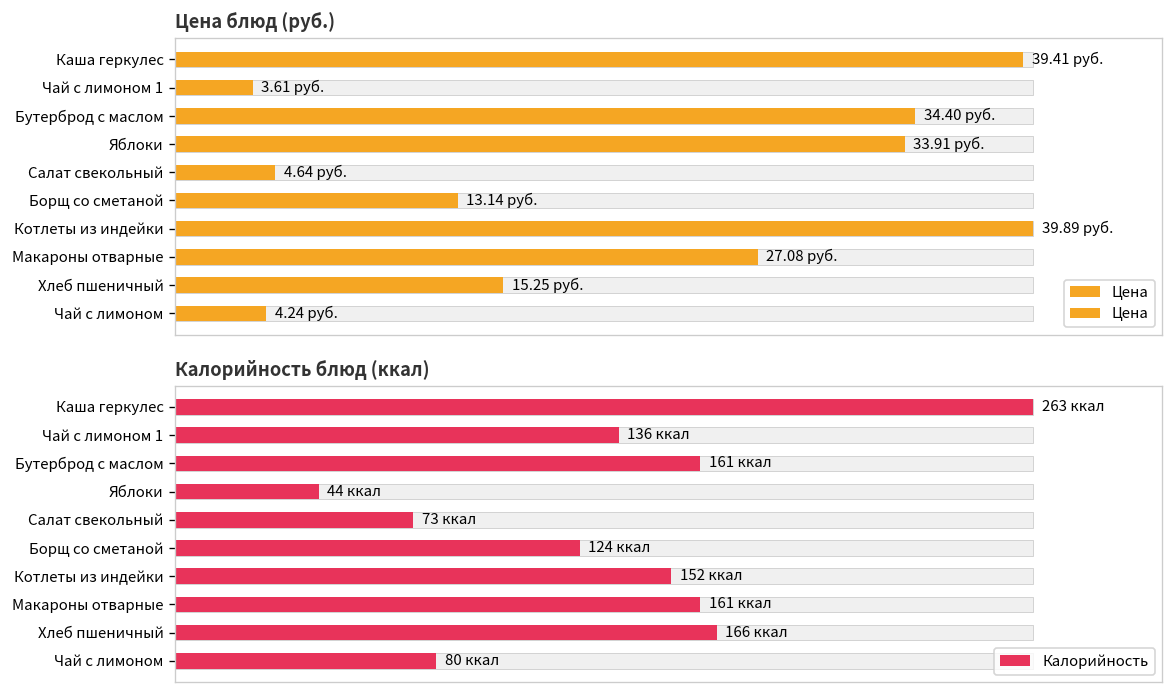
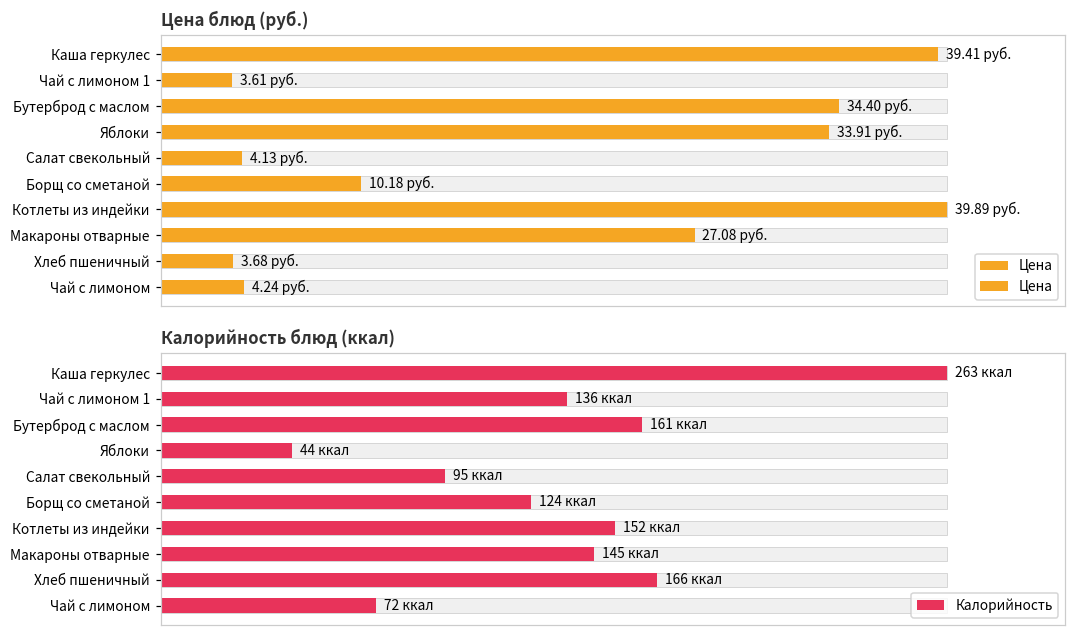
Цена блюд (руб.), Цена, Салат свекольный: 4.64 -> 4.13
Цена блюд (руб.), Цена, Борщ со сметаной: 13.14 -> 10.18
Цена блюд (руб.), Цена, Хлеб пшеничный: 15.25 -> 3.68
Калорийность блюд (ккал), Калорийность, Салат свекольный: 73 -> 95
Калорийность блюд (ккал), Калорийность, Макароны отварные: 161 -> 145
Калорийность блюд (ккал), Калорийность, Чай с лимоном: 80 -> 72
